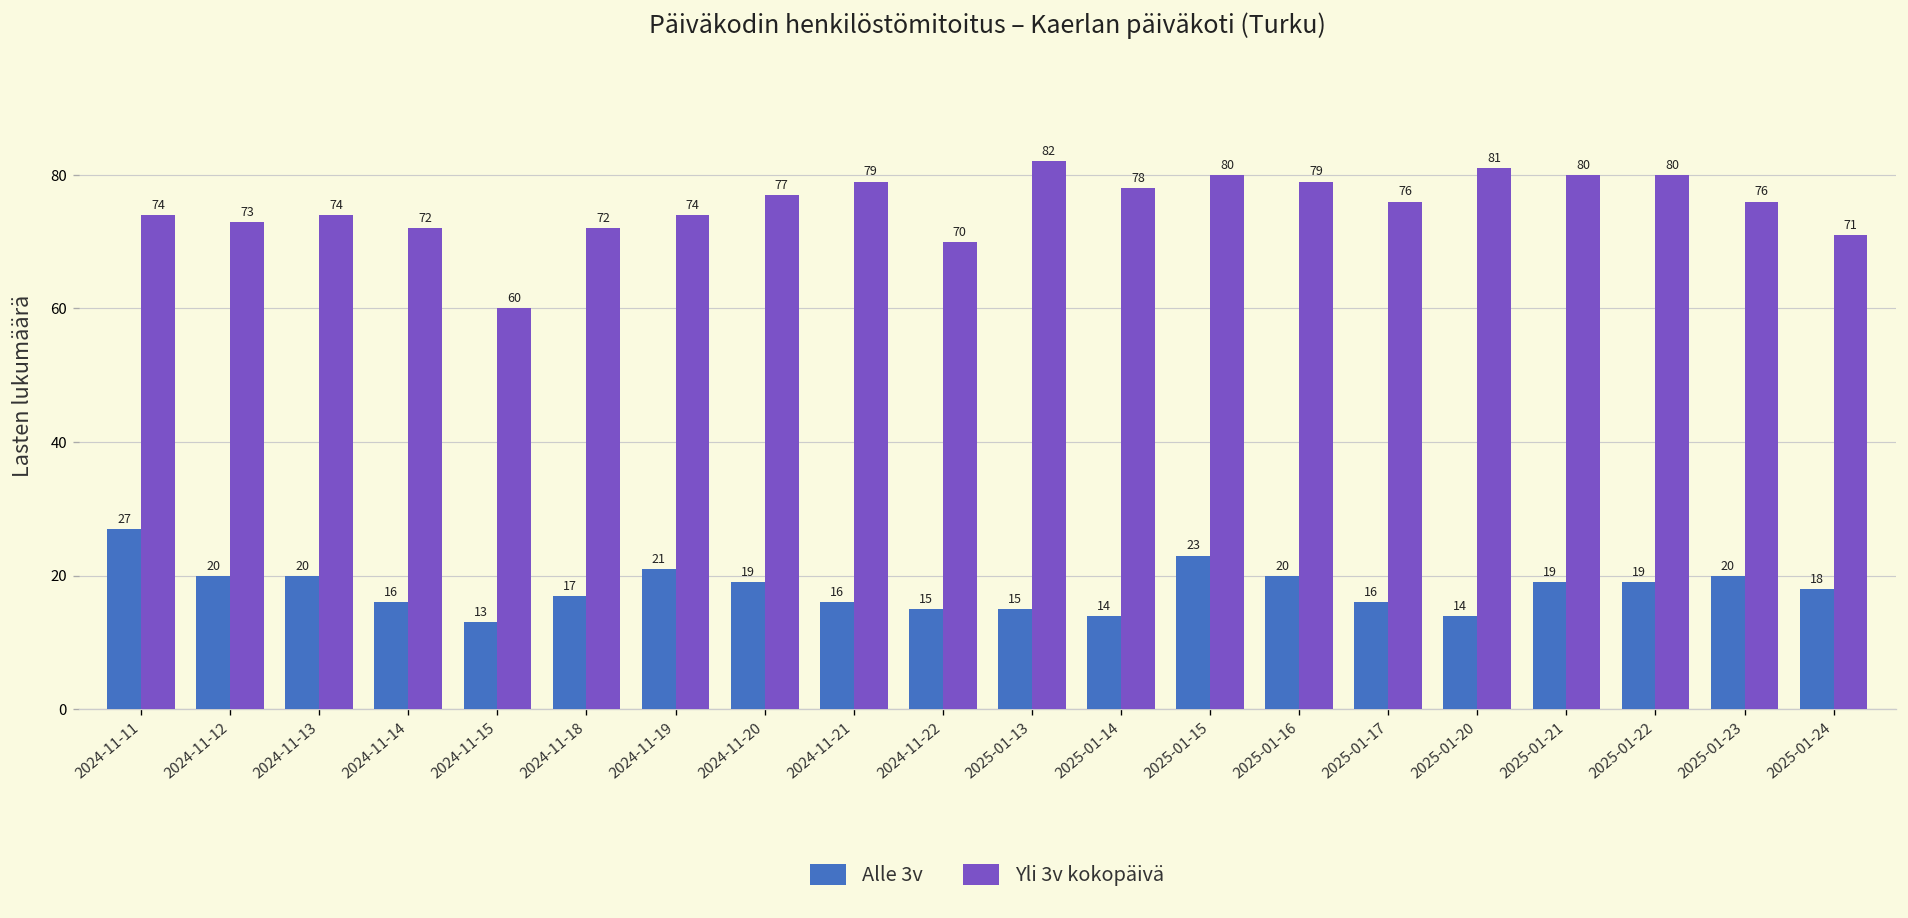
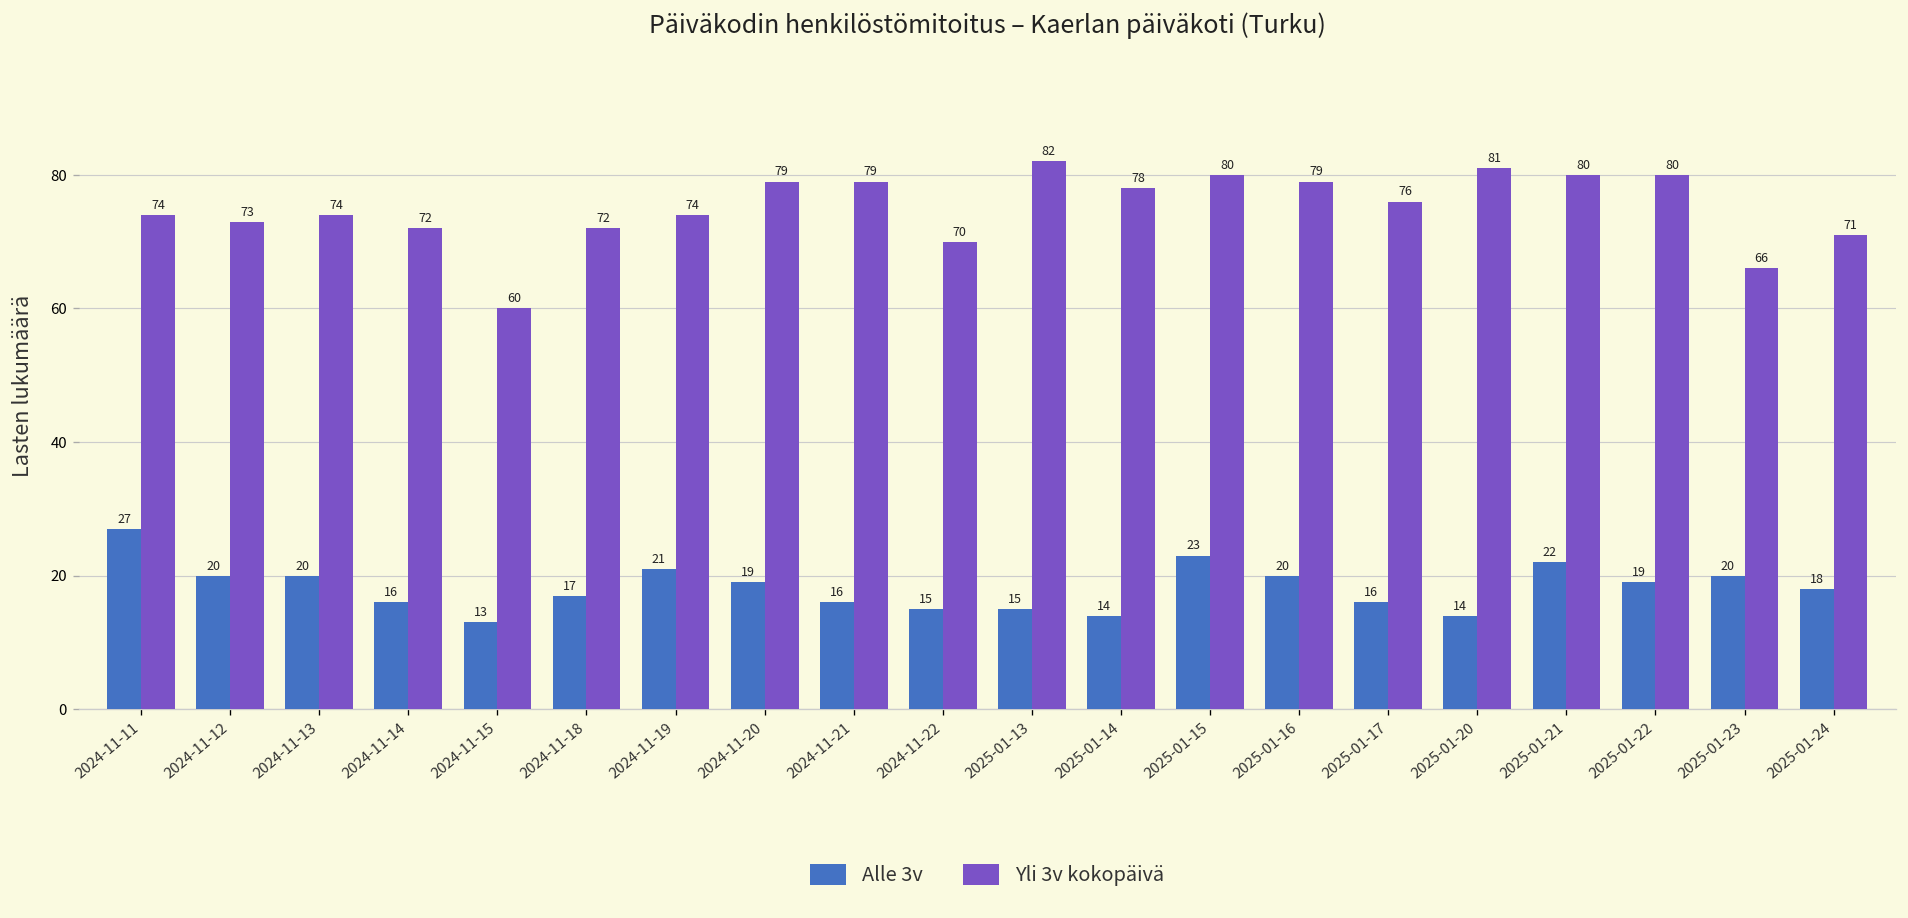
Yli 3v kokopäivä, 2024-11-20: 77 -> 79
Alle 3v, 2025-01-21: 19 -> 22
Yli 3v kokopäivä, 2025-01-23: 76 -> 66
